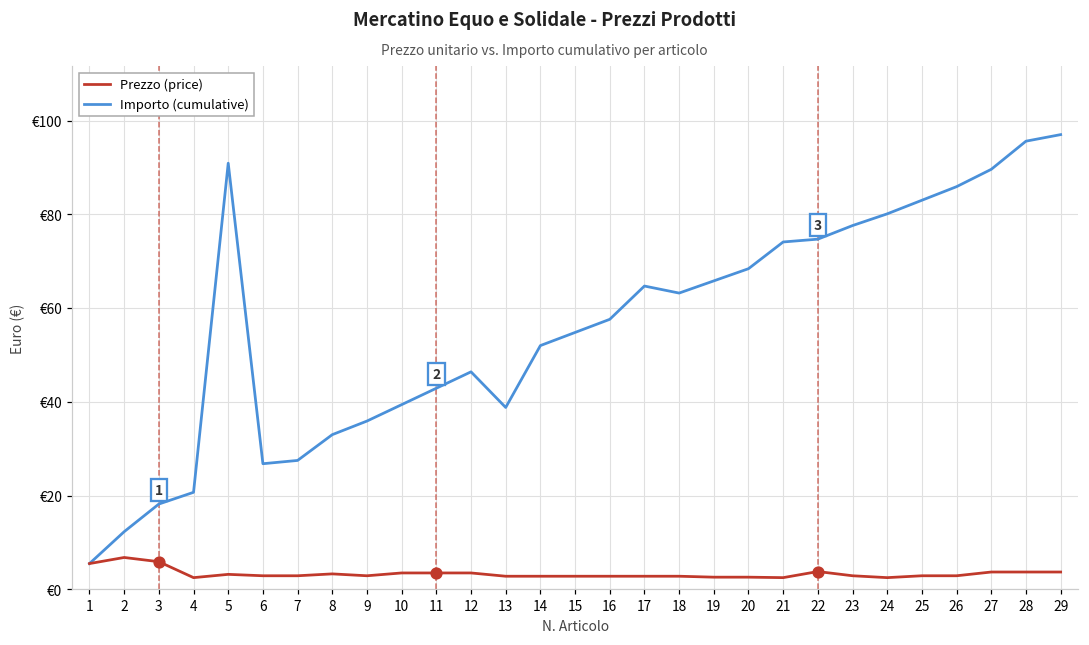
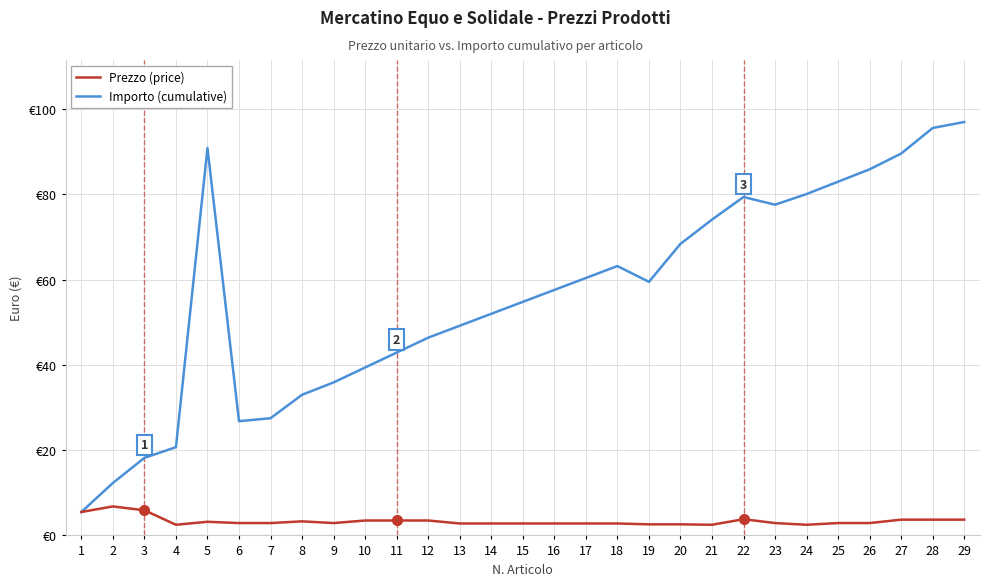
Importo (cumulative), 13: €39 -> €49
Importo (cumulative), 17: €65 -> €60
Importo (cumulative), 19: €66 -> €60
Importo (cumulative), 22: €75 -> €79
